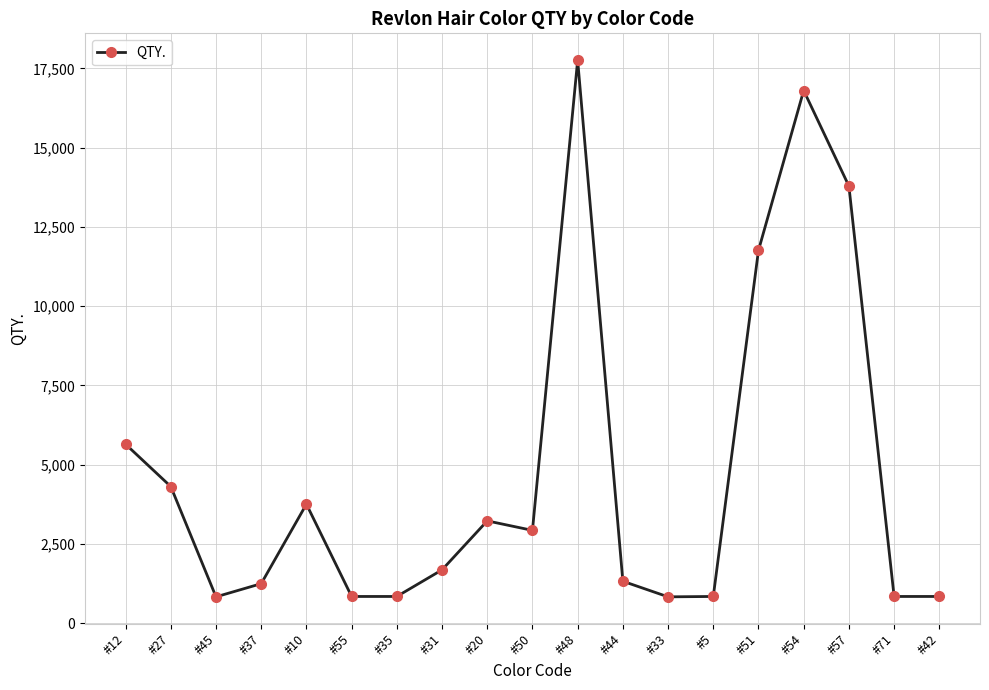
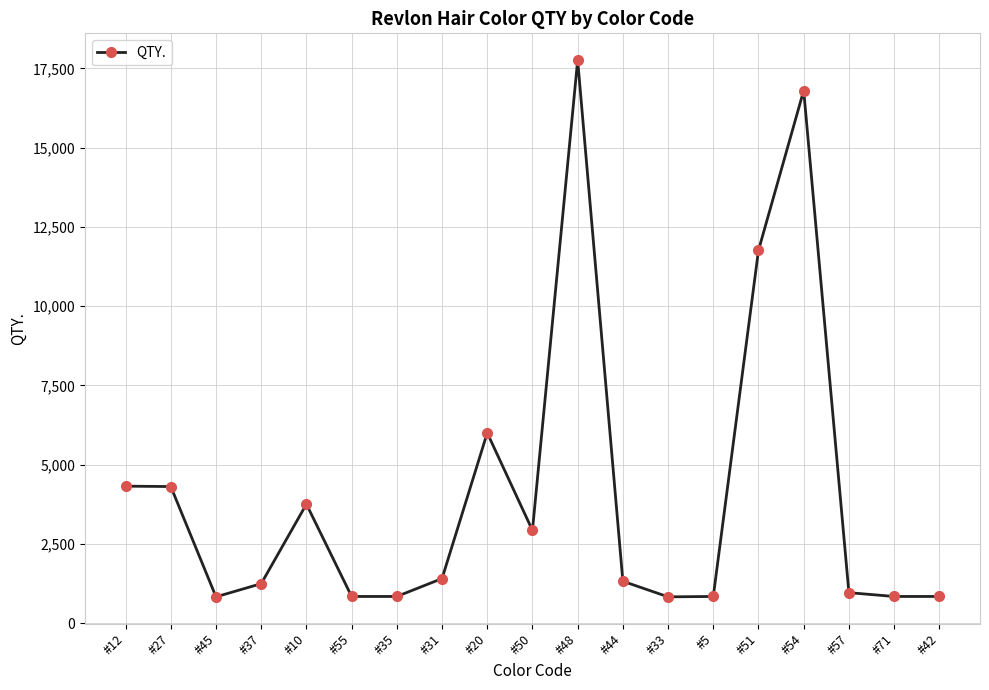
#12: 5,600 -> 4,300
#31: 1,700 -> 1,400
#20: 3,200 -> 6,000
#57: 13,800 -> 1,000
